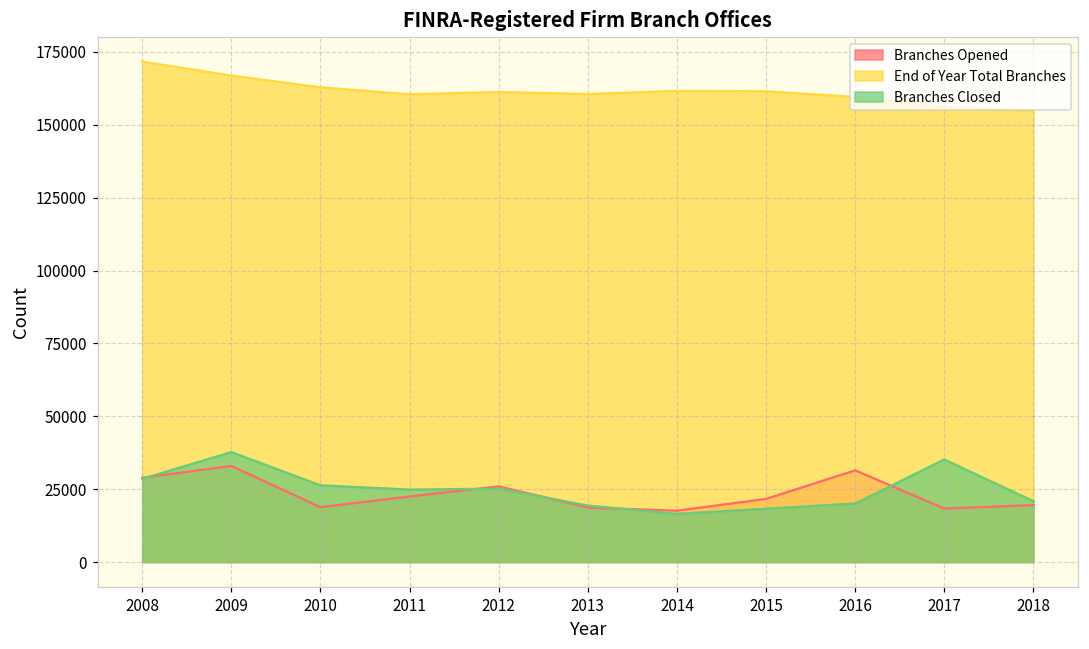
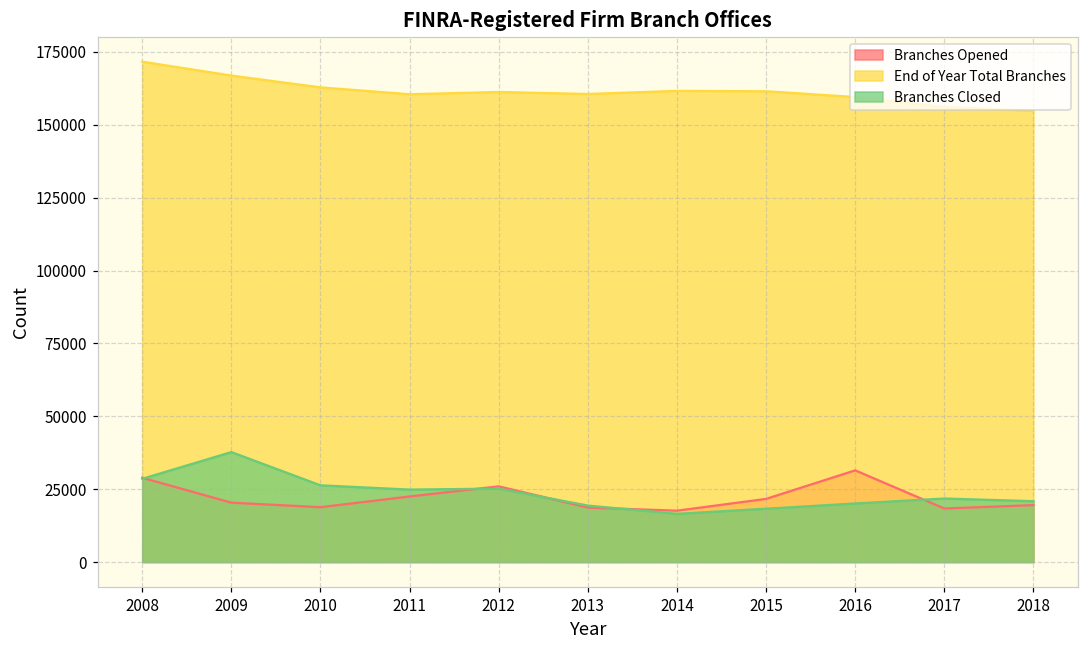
Branches Opened, 2009: 33000 -> 20000
Branches Closed, 2017: 35000 -> 22000
